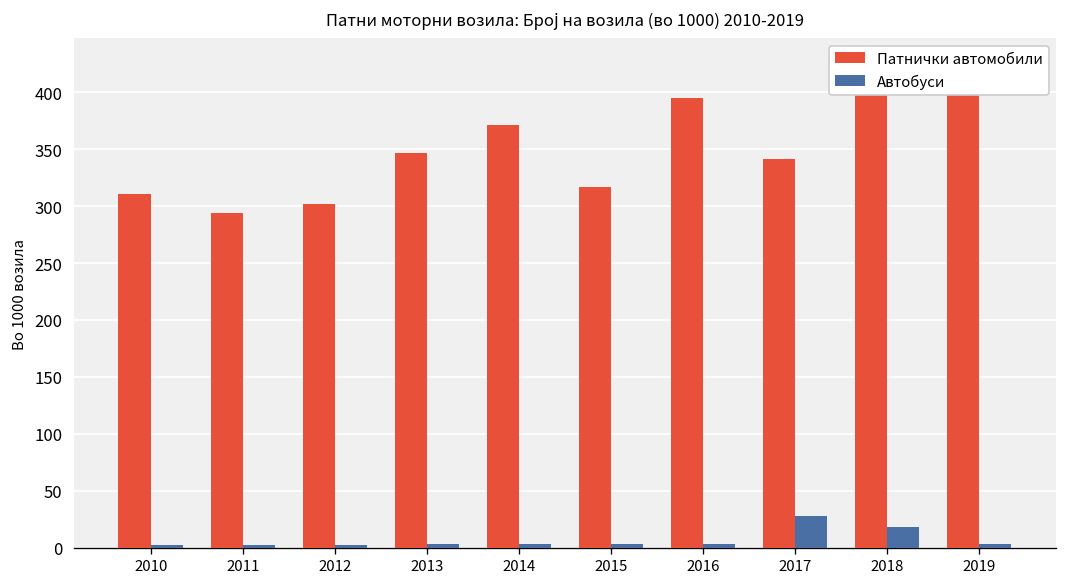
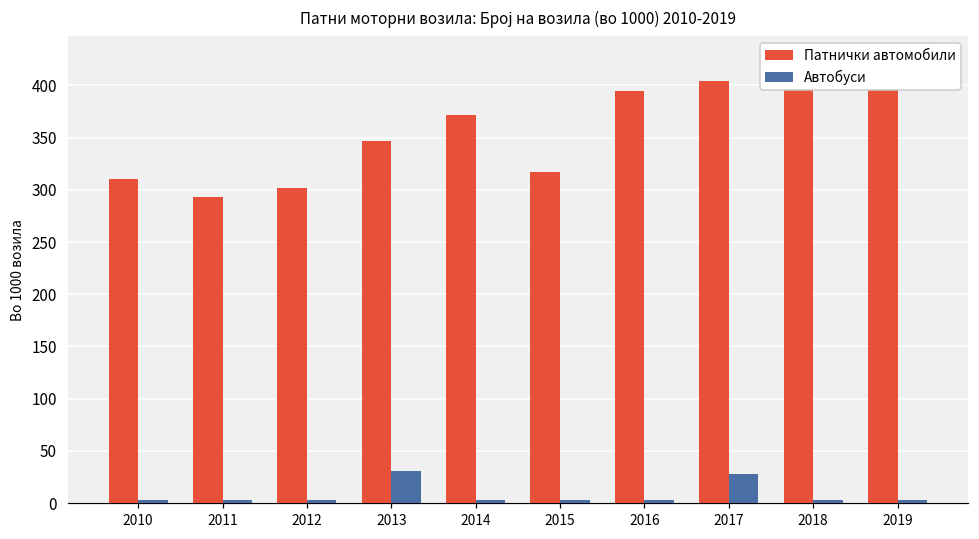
Автобуси, 2013: 0 -> 30
Патнички автомобили, 2017: 340 -> 400
Автобуси, 2018: 20 -> 0
